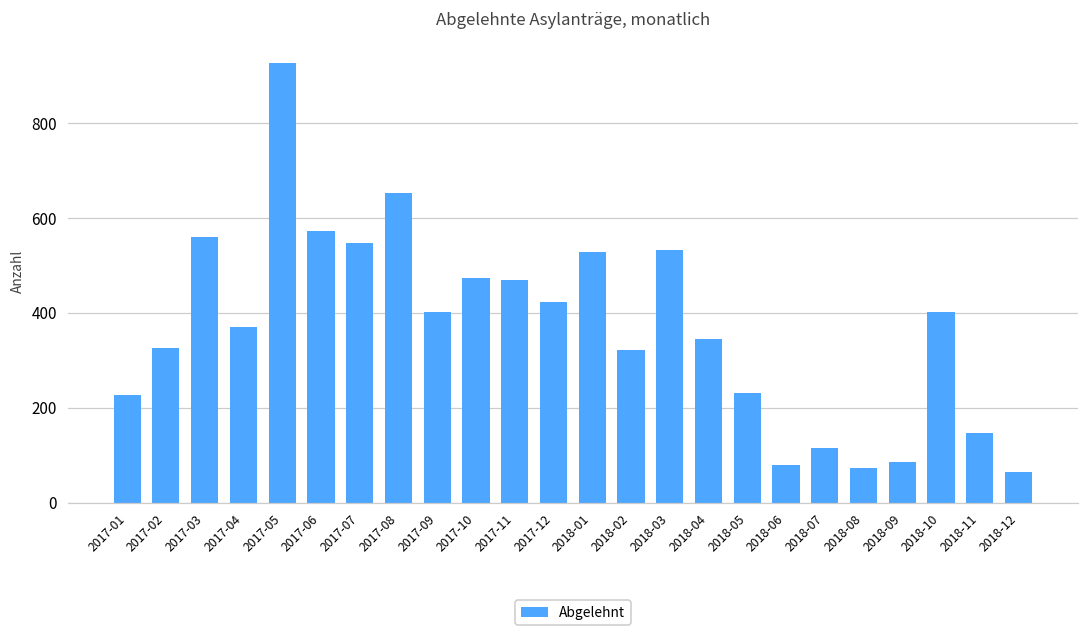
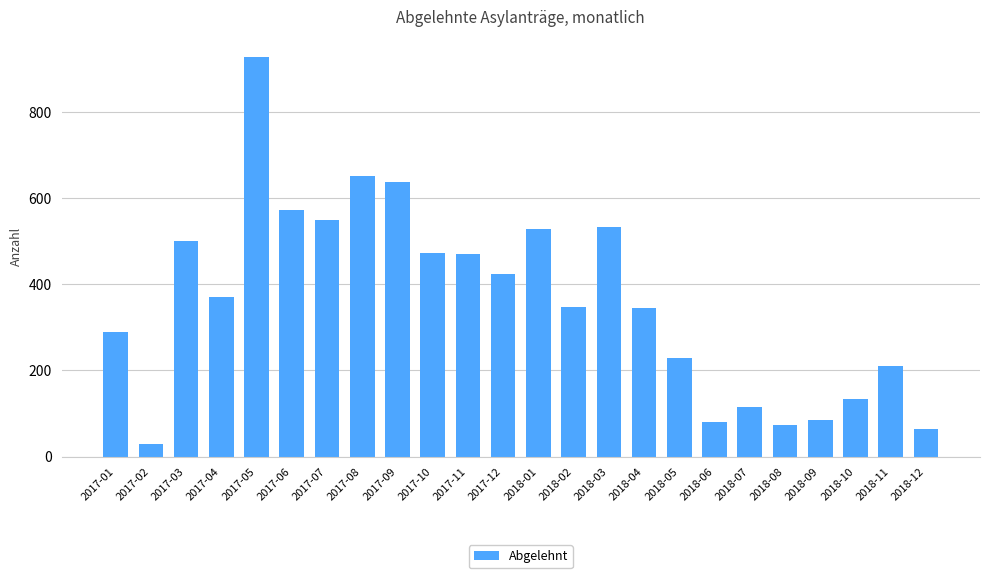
2017-01: 230 -> 290
2017-02: 330 -> 30
2017-03: 560 -> 500
2017-09: 400 -> 640
2018-02: 320 -> 350
2018-10: 400 -> 130
2018-11: 150 -> 210
